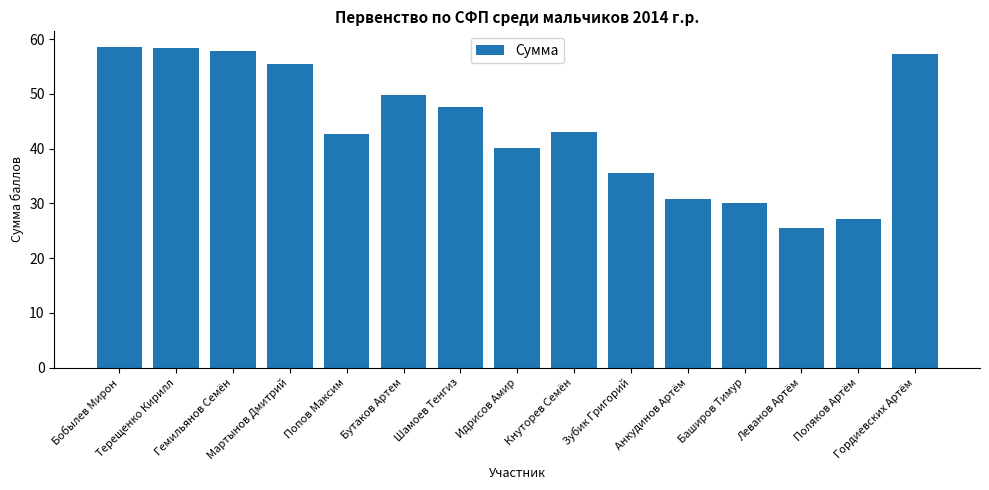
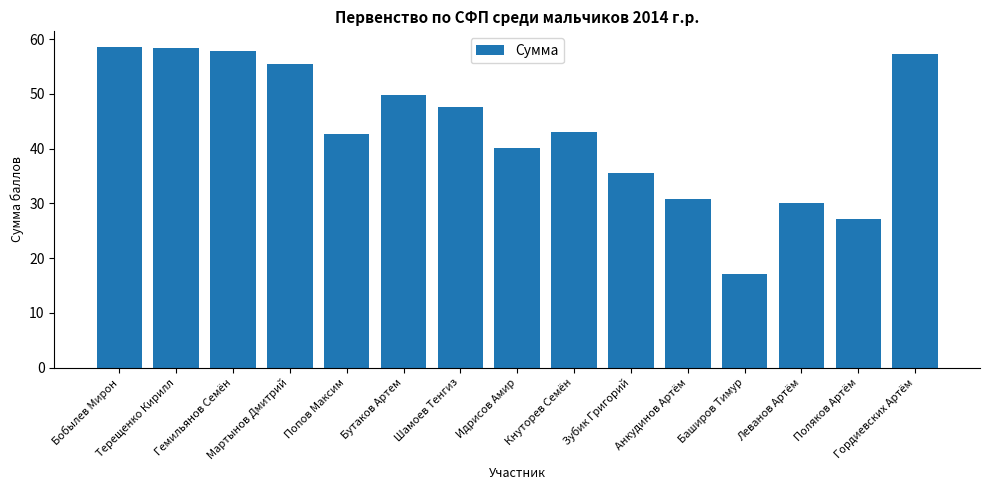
Баширов Тимур: 30 -> 17
Леванов Артём: 26 -> 30
